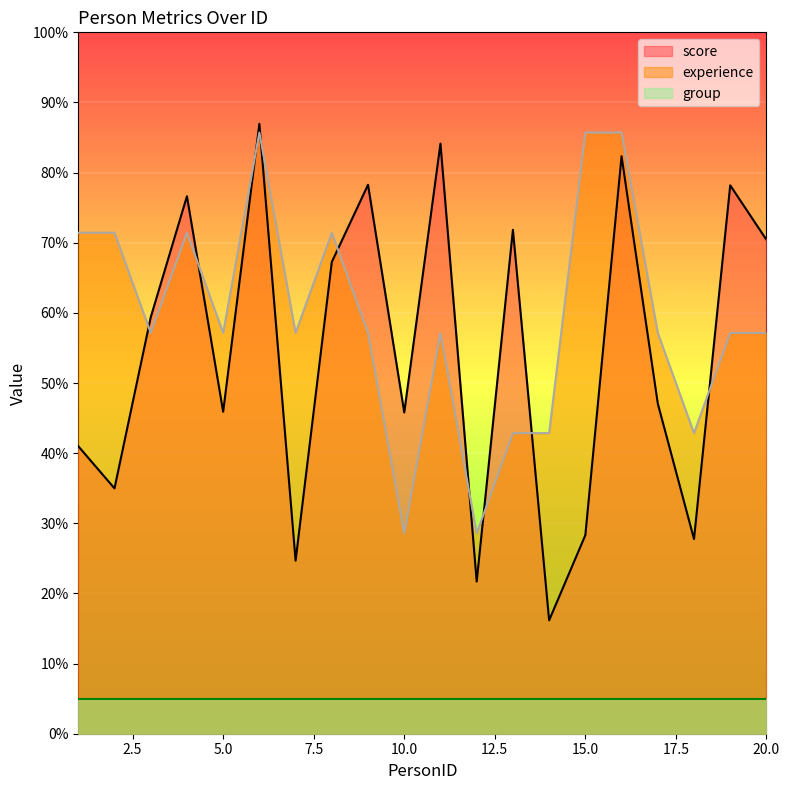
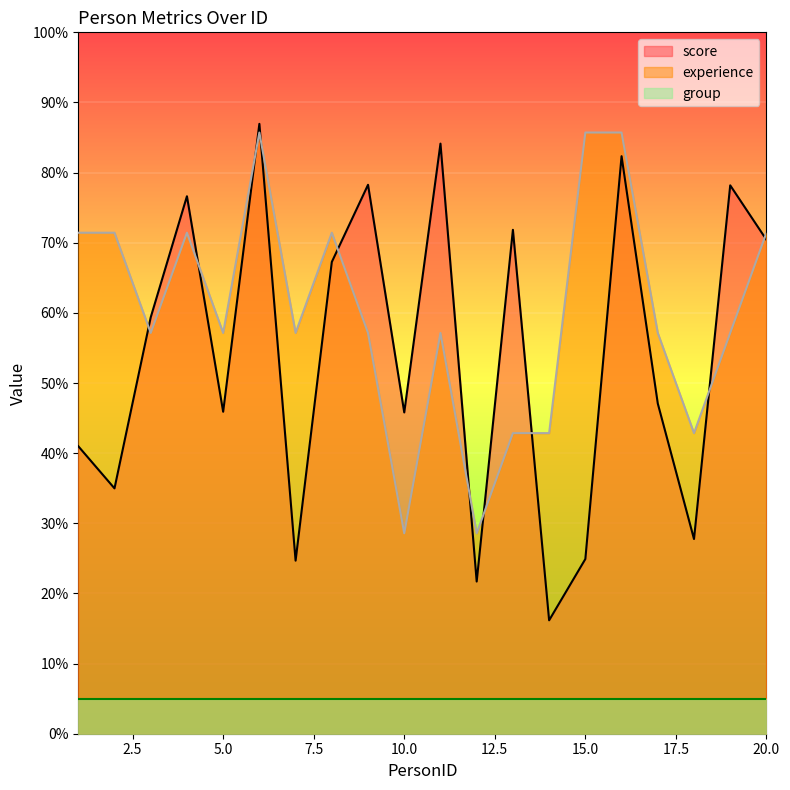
score, 15.0: 28% -> 25%
experience, 20.0: 57% -> 71%
